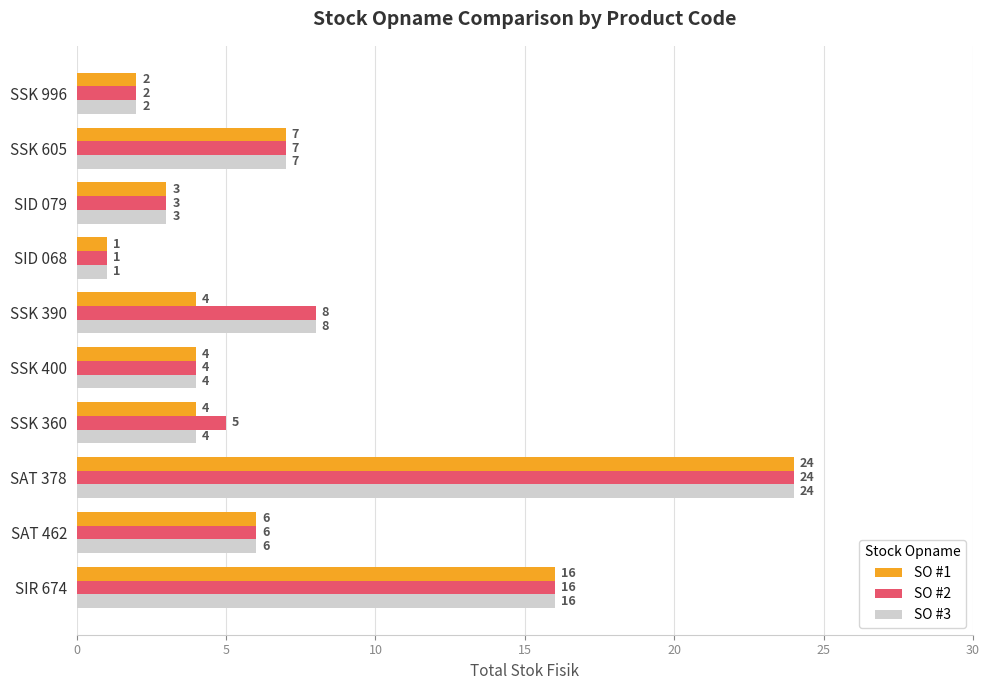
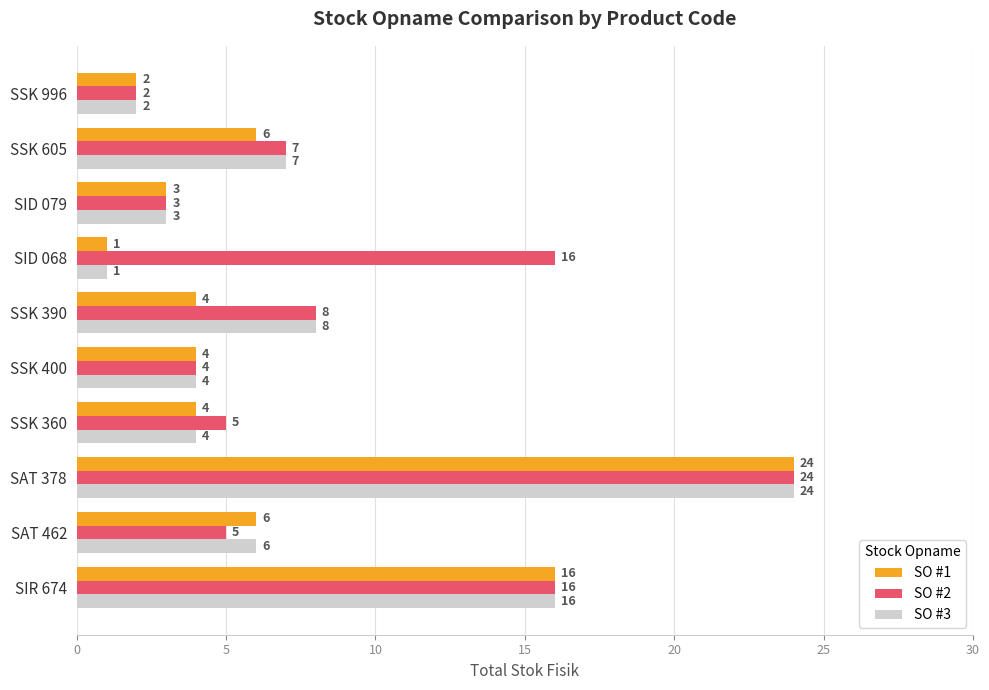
SO #1, SSK 605: 7 -> 6
SO #2, SID 068: 1 -> 16
SO #2, SAT 462: 6 -> 5
